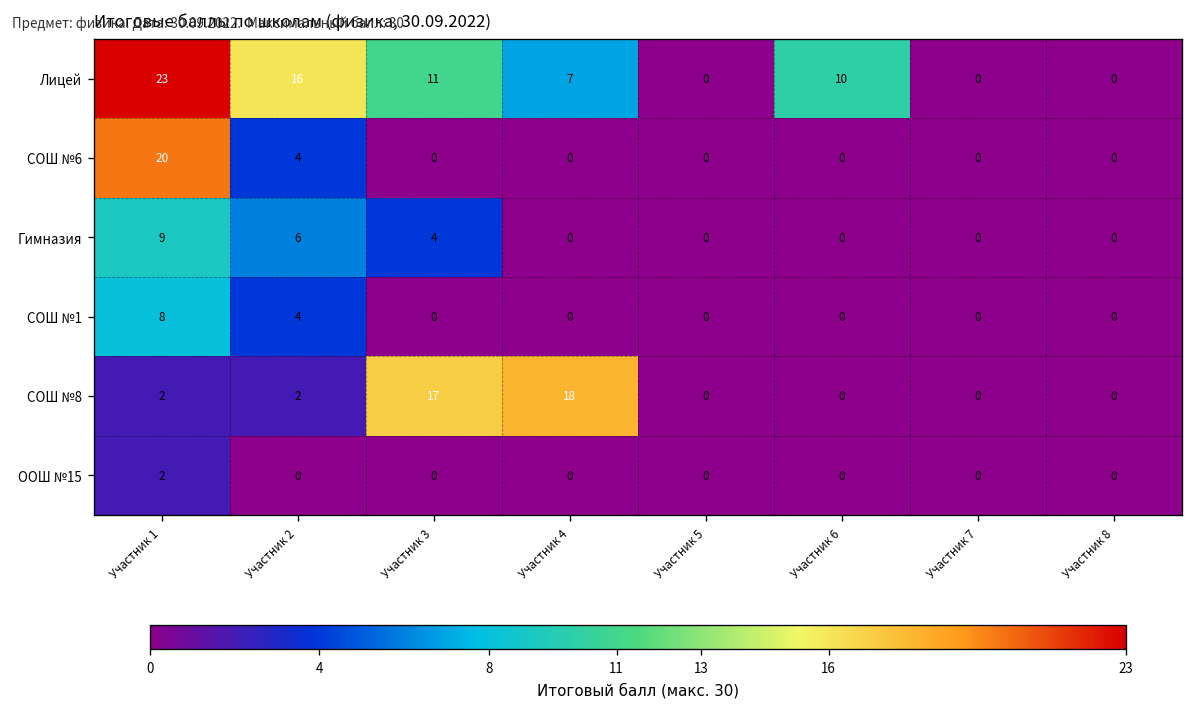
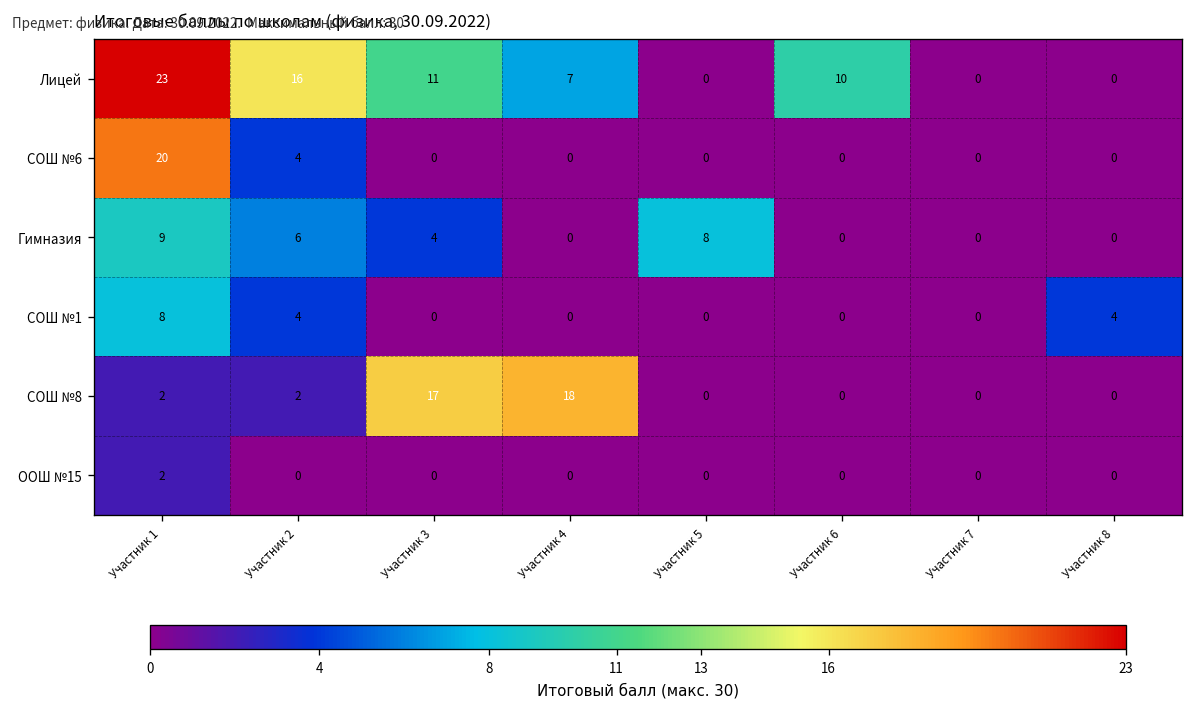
Гимназия, Участник 5: 0 -> 8
СОШ №1, Участник 8: 0 -> 4
